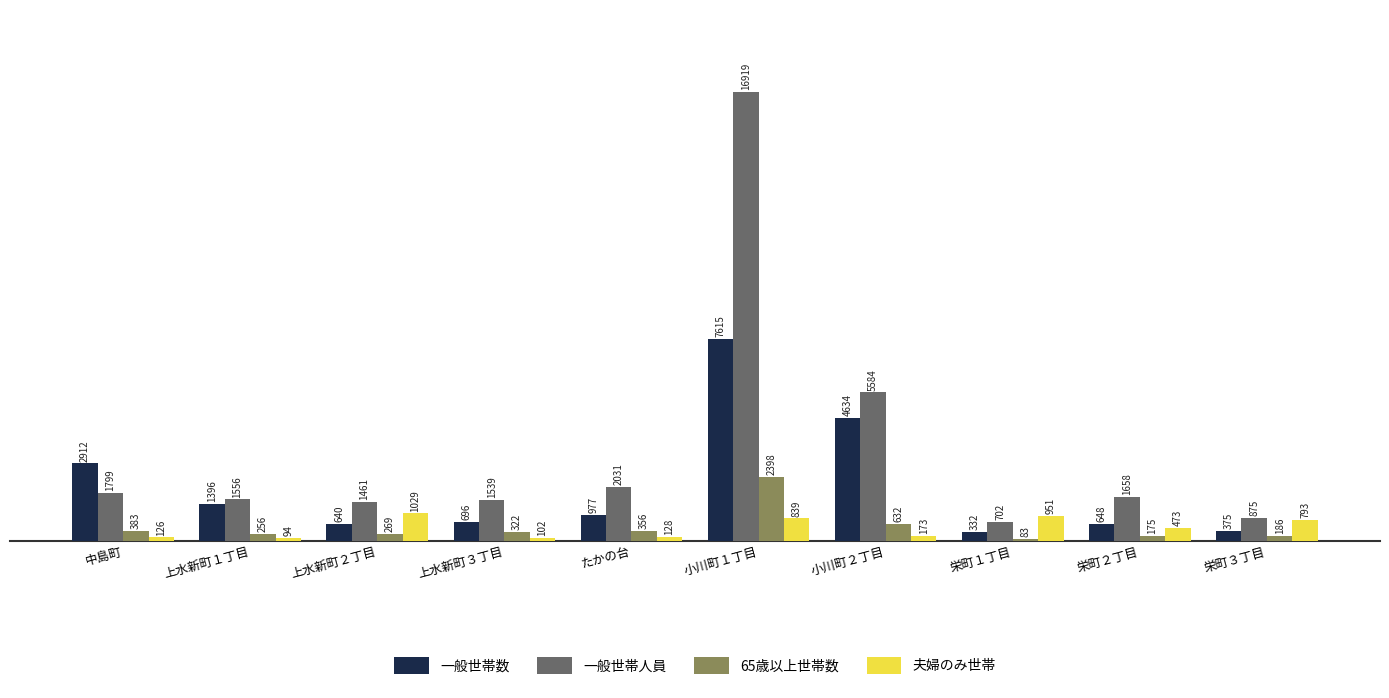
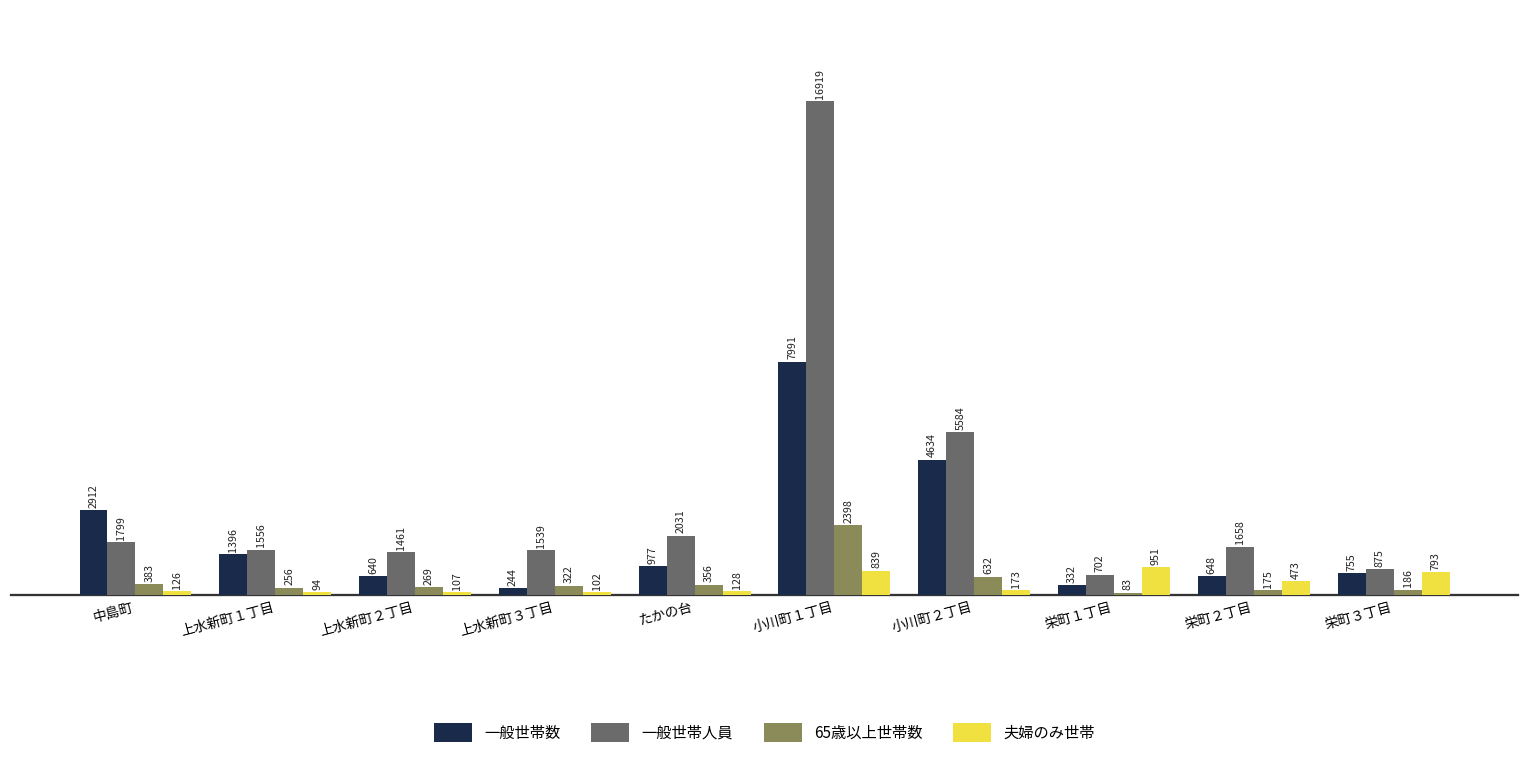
夫婦のみ世帯, 上水新町２丁目: 1029 -> 107
一般世帯数, 上水新町３丁目: 696 -> 244
一般世帯数, 小川町１丁目: 7615 -> 7991
一般世帯数, 栄町３丁目: 375 -> 755
